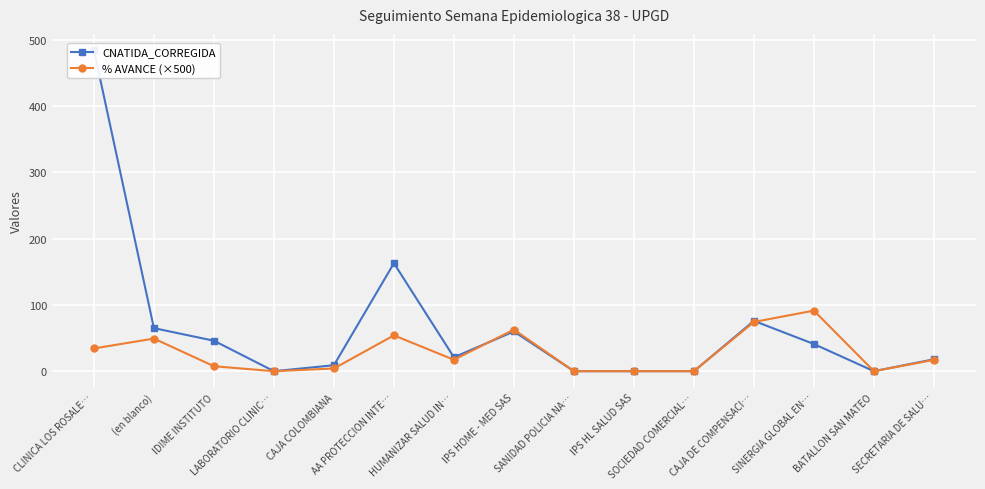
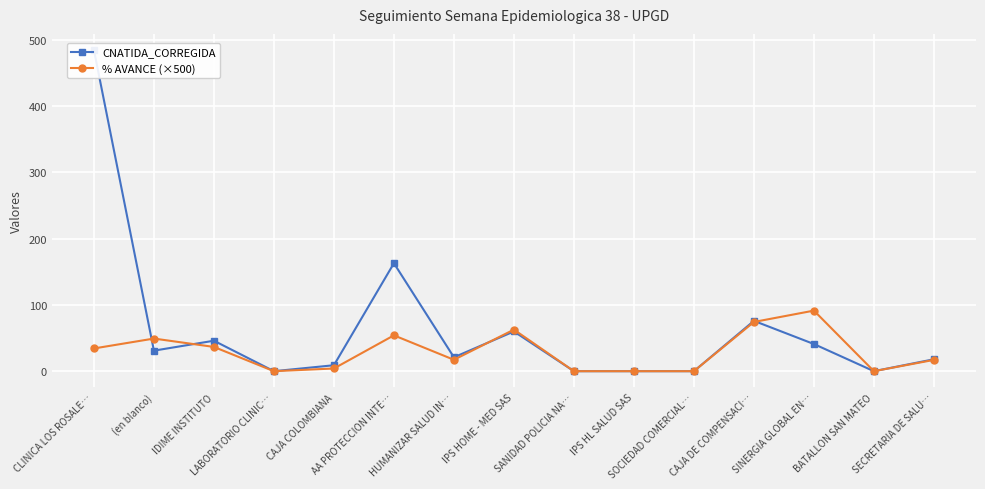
CNATIDA_CORREGIDA, (en blanco): 70 -> 30
% AVANCE (×500), IDIME INSTITUTO: 10 -> 40
